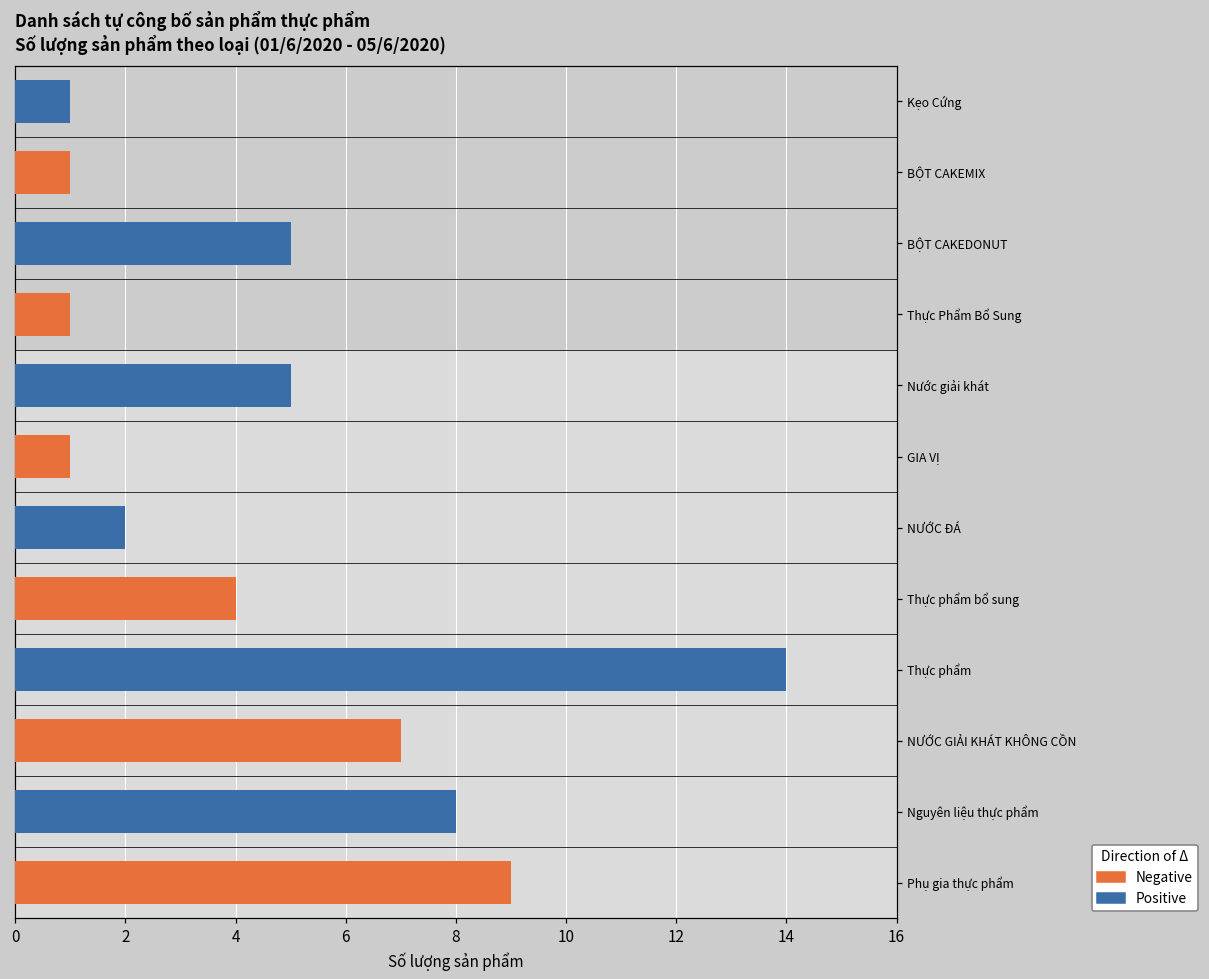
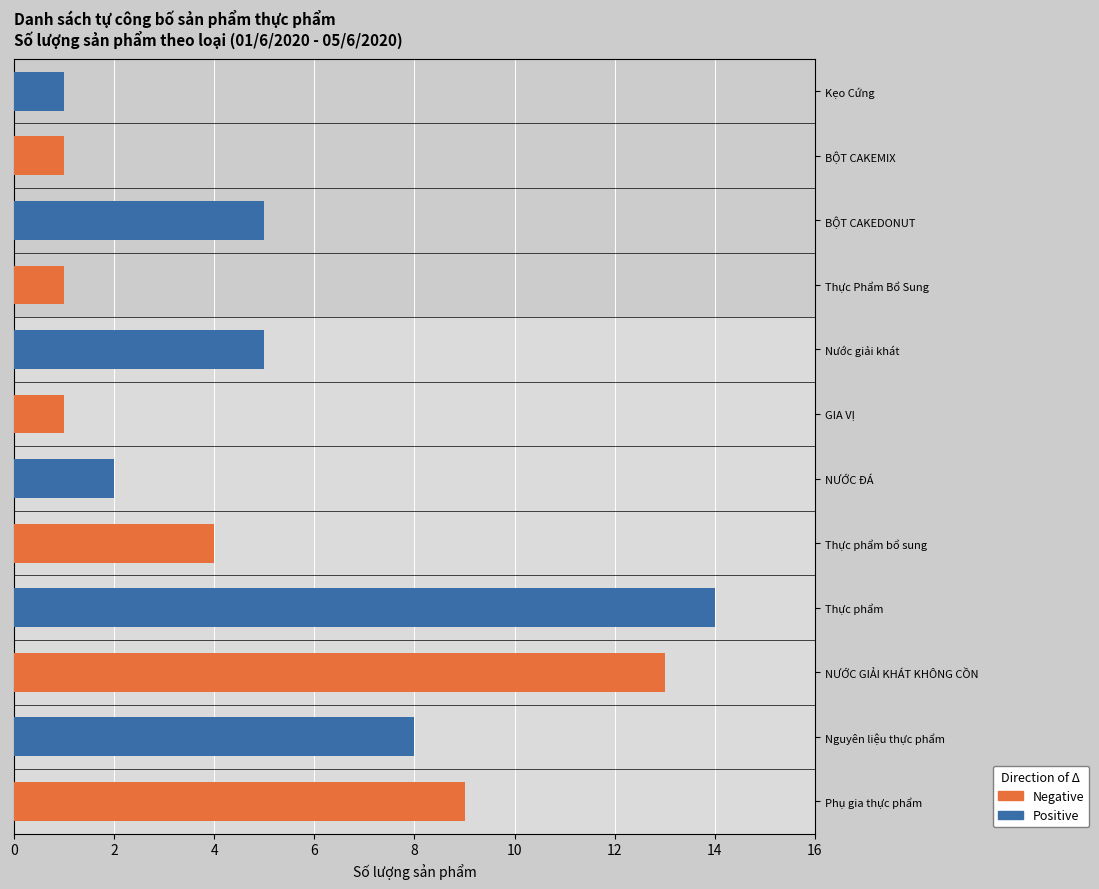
NƯỚC GIẢI KHÁT KHÔNG CỒN: 7 -> 13
